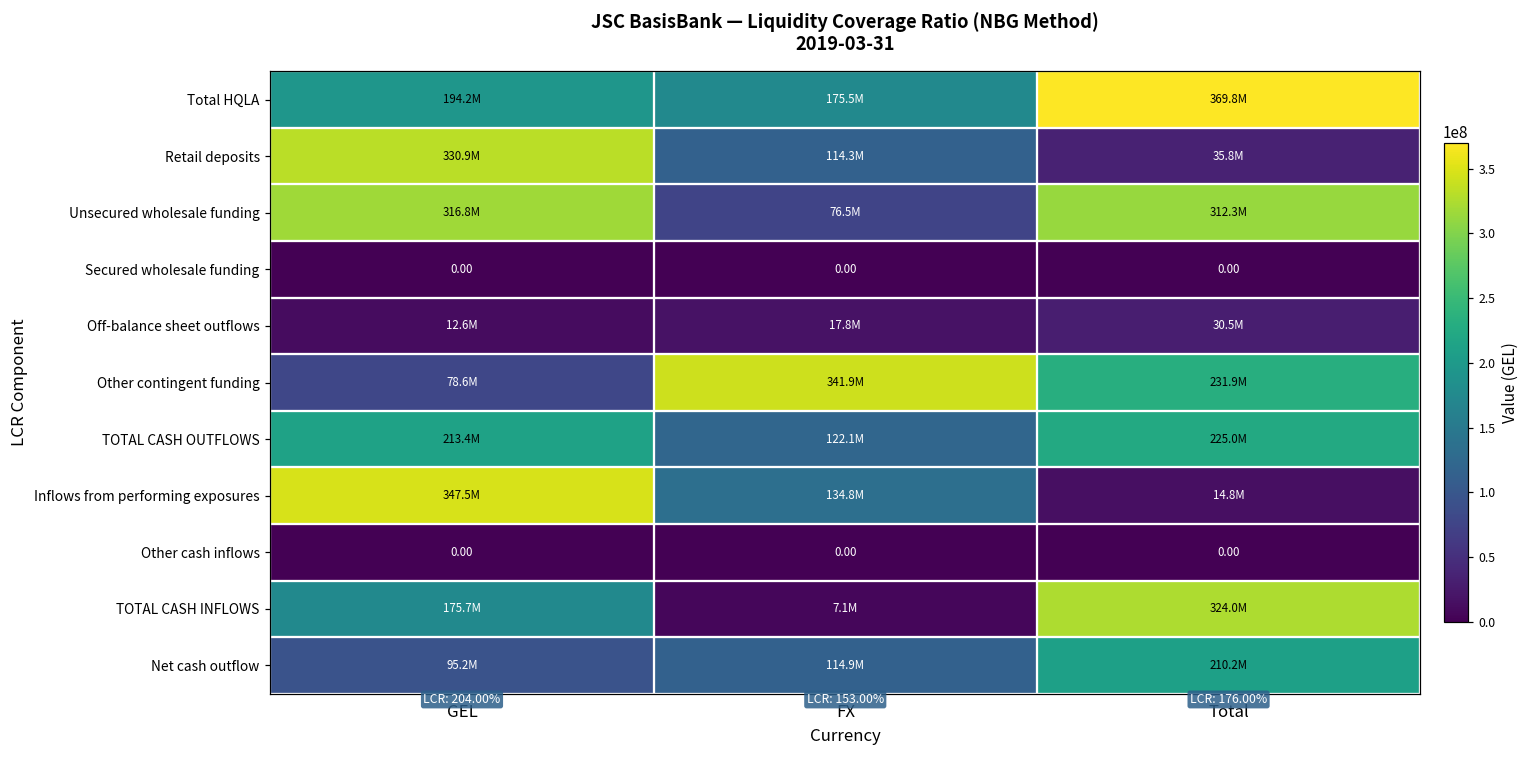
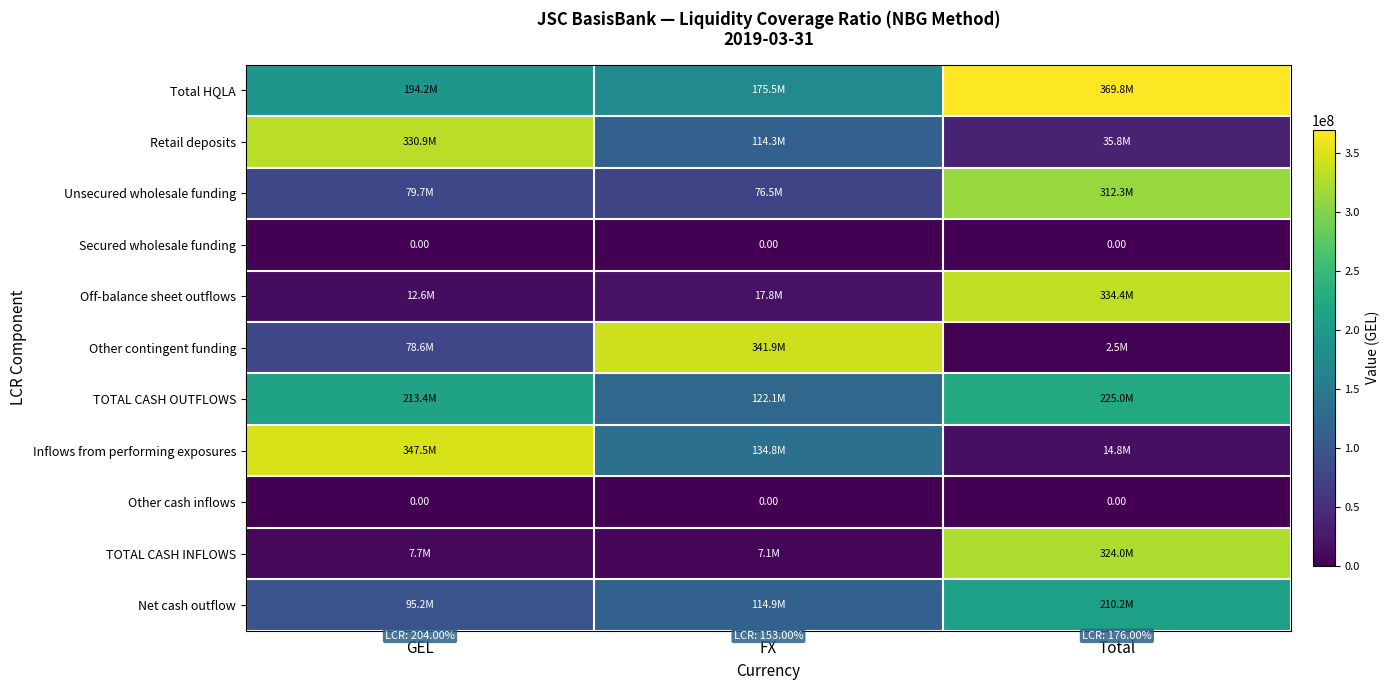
Unsecured wholesale funding, GEL: 316.8M -> 79.7M
Off-balance sheet outflows, Total: 30.5M -> 334.4M
Other contingent funding, Total: 231.9M -> 2.5M
TOTAL CASH INFLOWS, GEL: 175.7M -> 7.7M
